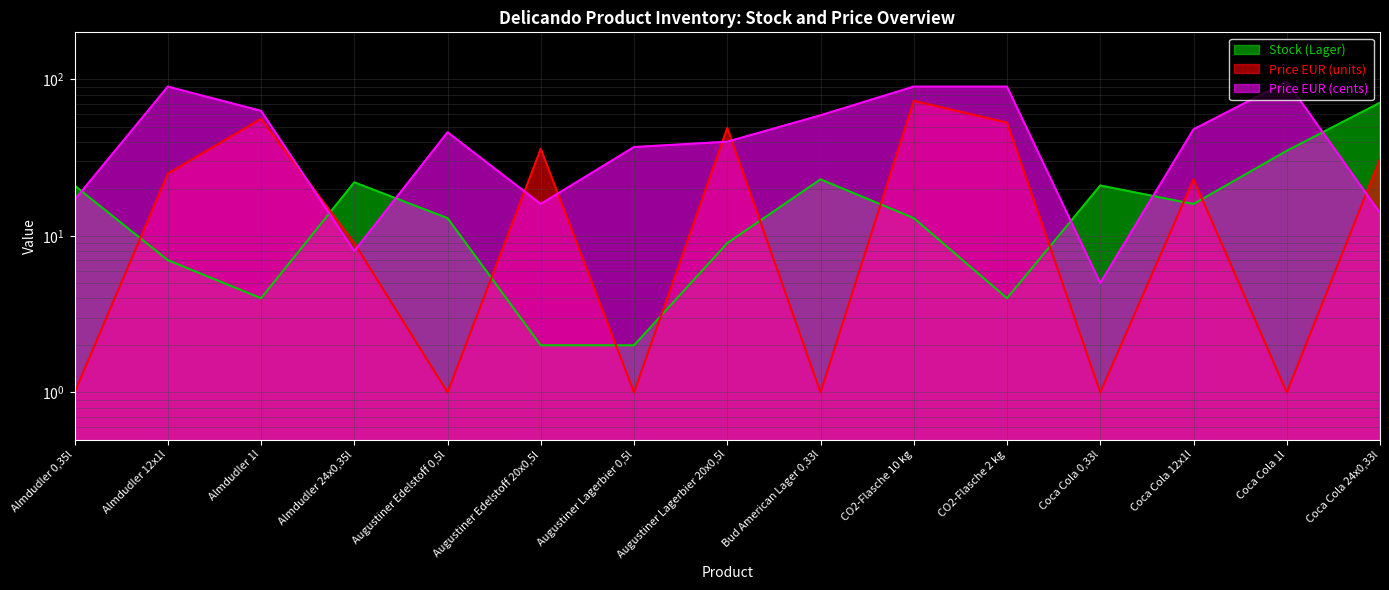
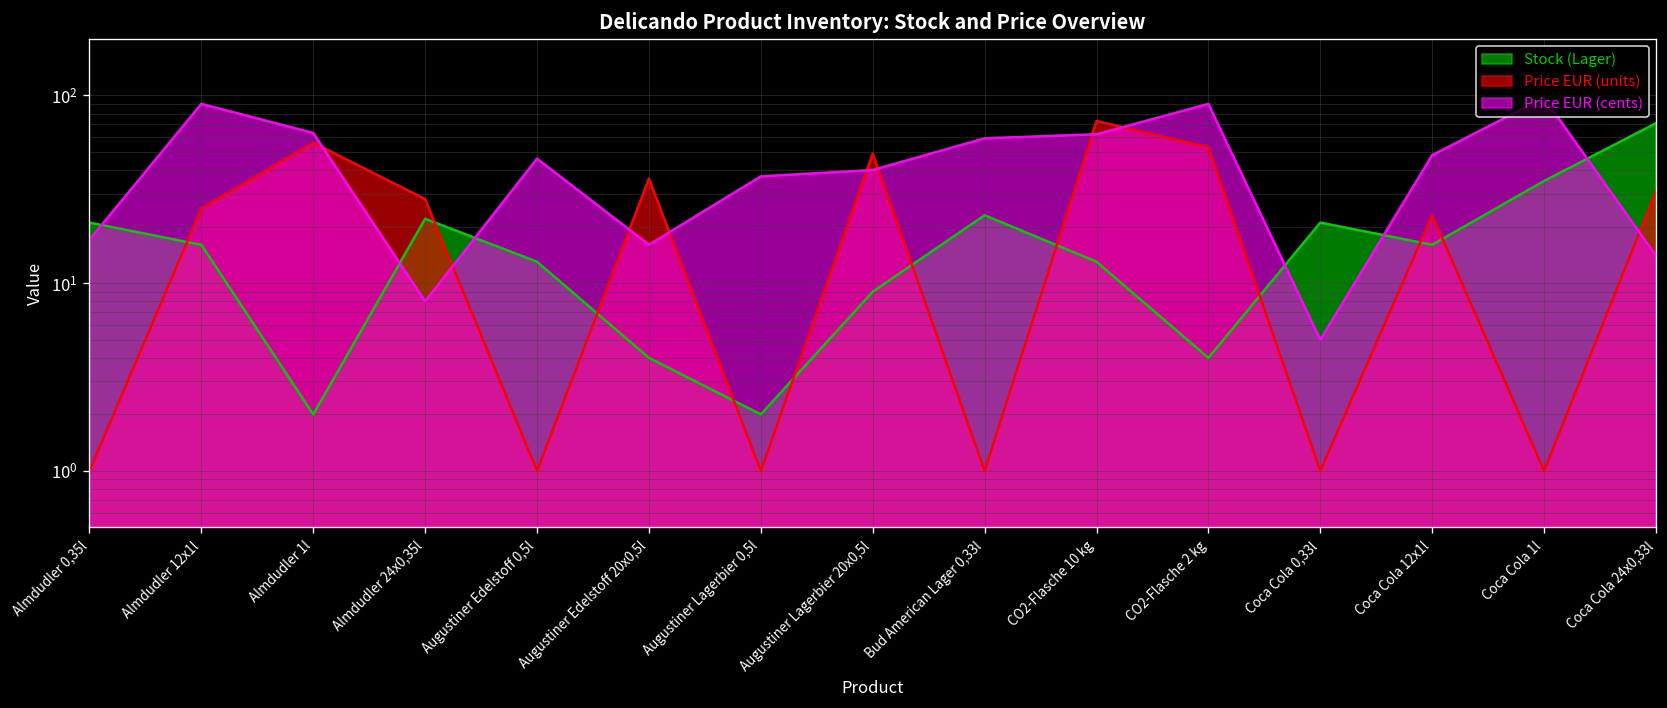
Stock (Lager), Almdudler 12x1l: 7 -> 16
Stock (Lager), Almdudler 1l: 4 -> 2
Price EUR (units), Almdudler 24x0,35l: 9 -> 28
Stock (Lager), Augustiner Edelstoff 20x0,5l: 2 -> 4
Price EUR (cents), CO2-Flasche 10 kg: 90 -> 62
